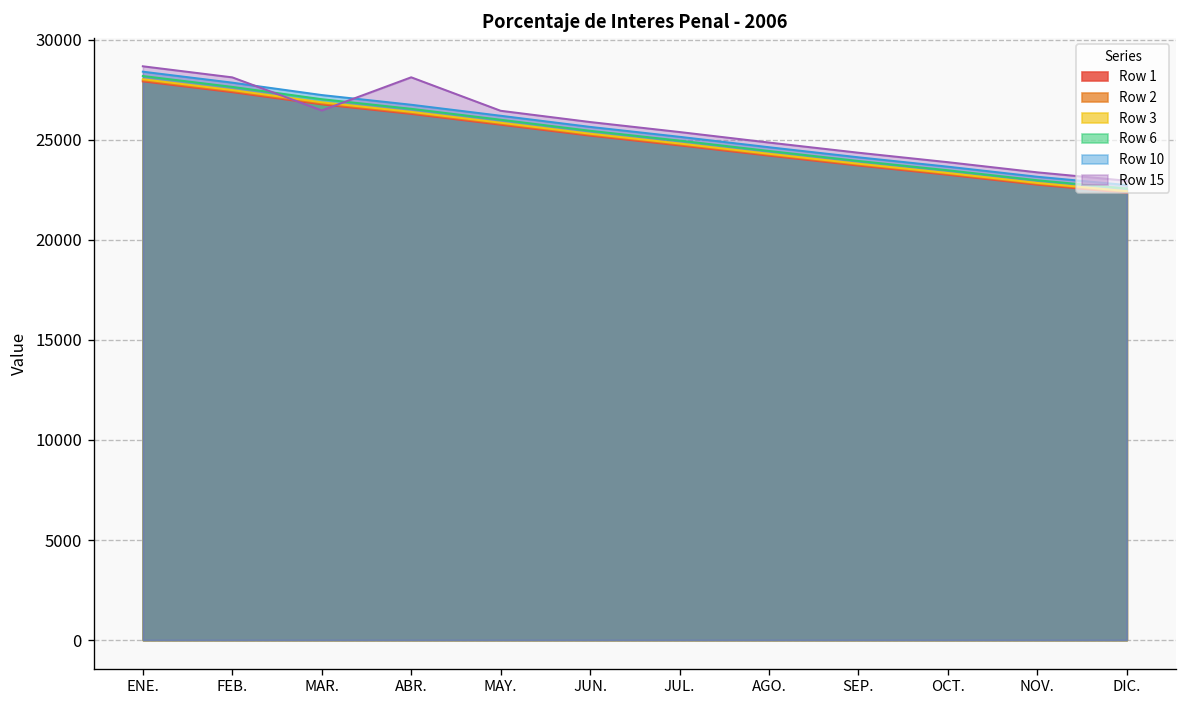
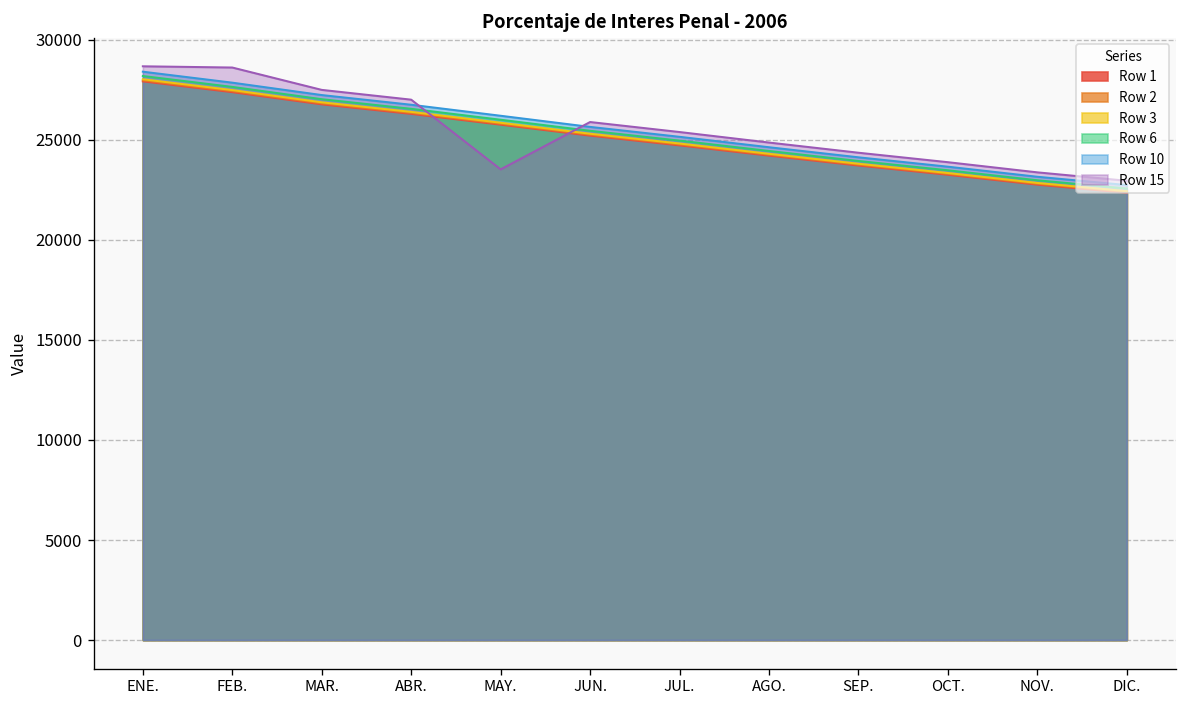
Row 15, FEB.: 28100 -> 28600
Row 15, MAR.: 26500 -> 27500
Row 15, ABR.: 28100 -> 27000
Row 15, MAY.: 26500 -> 23500
